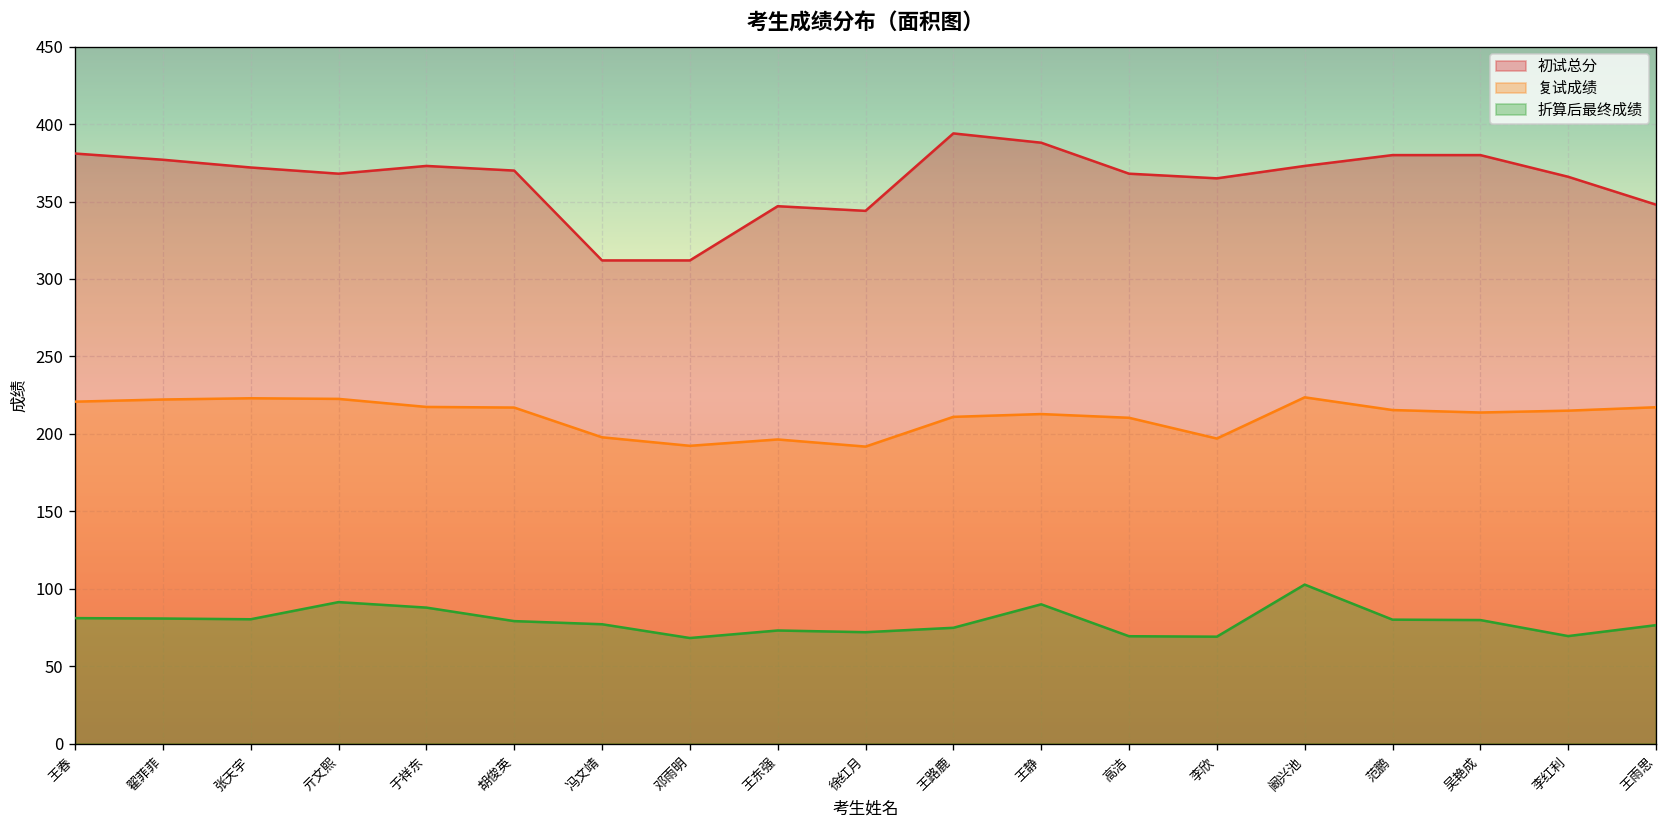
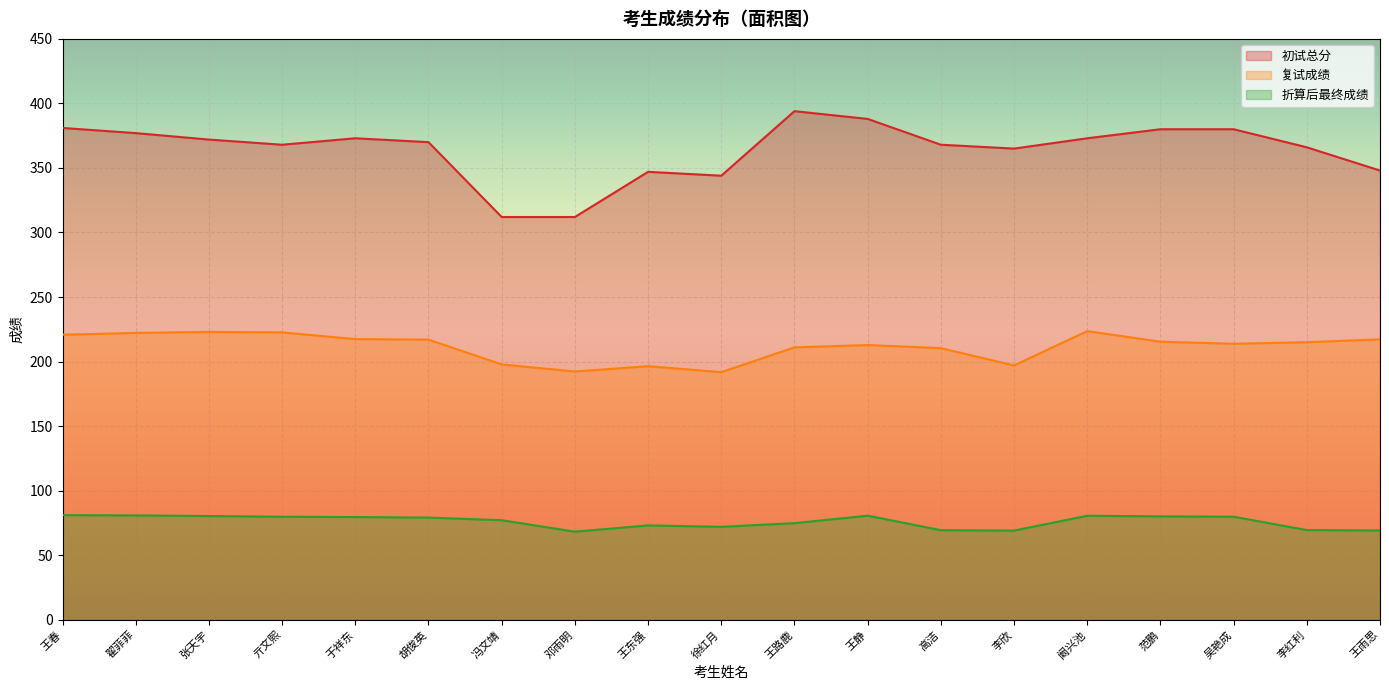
折算后最终成绩, 亓文熙: 91 -> 80
折算后最终成绩, 于祥东: 88 -> 80
折算后最终成绩, 王静: 90 -> 81
折算后最终成绩, 阚兴池: 103 -> 81
折算后最终成绩, 王雨思: 77 -> 69
